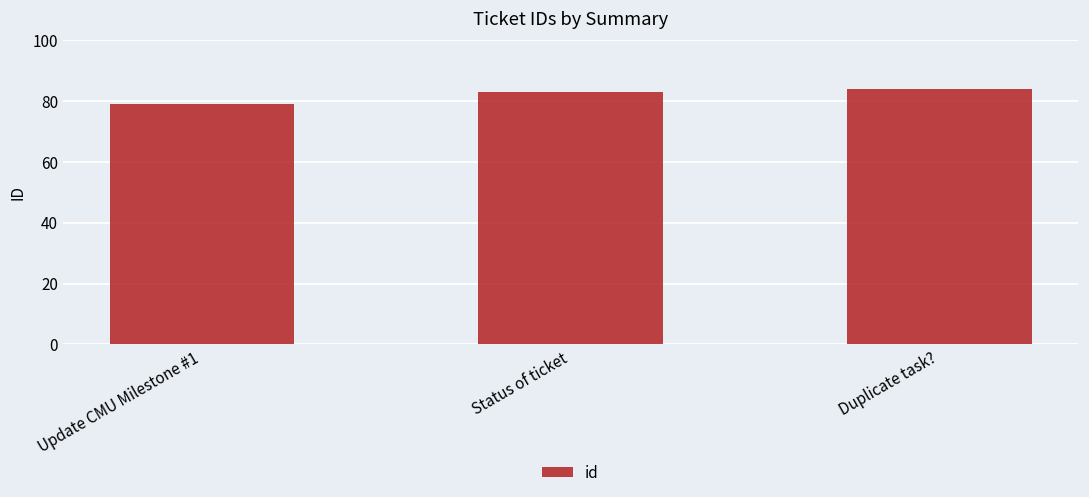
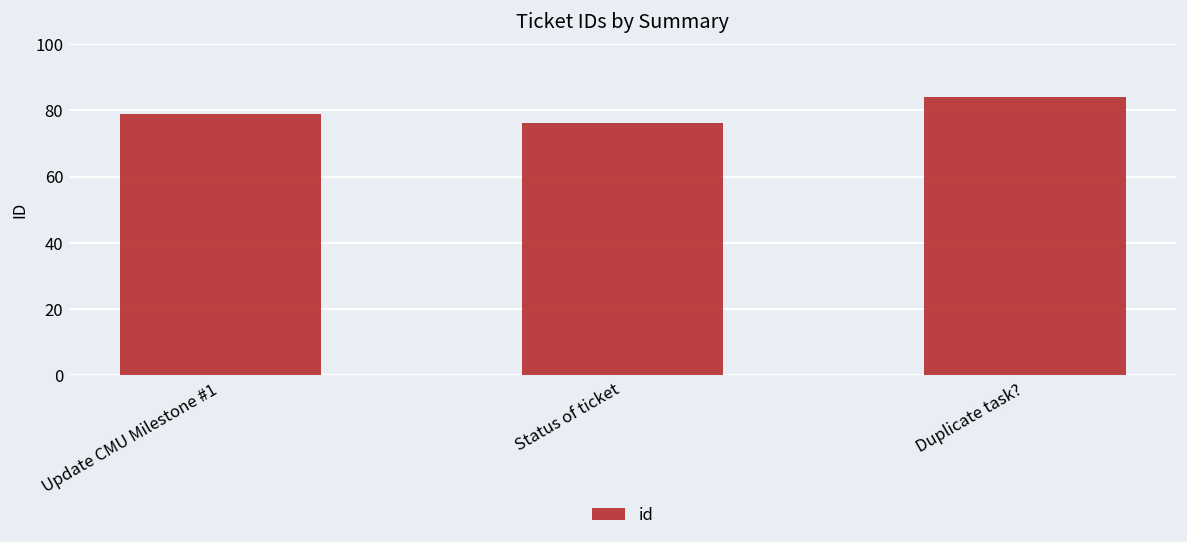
Status of ticket: 83 -> 76
